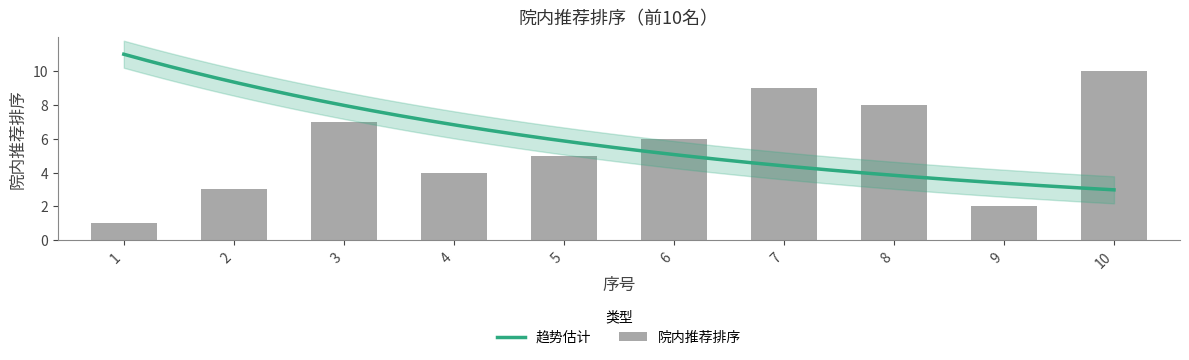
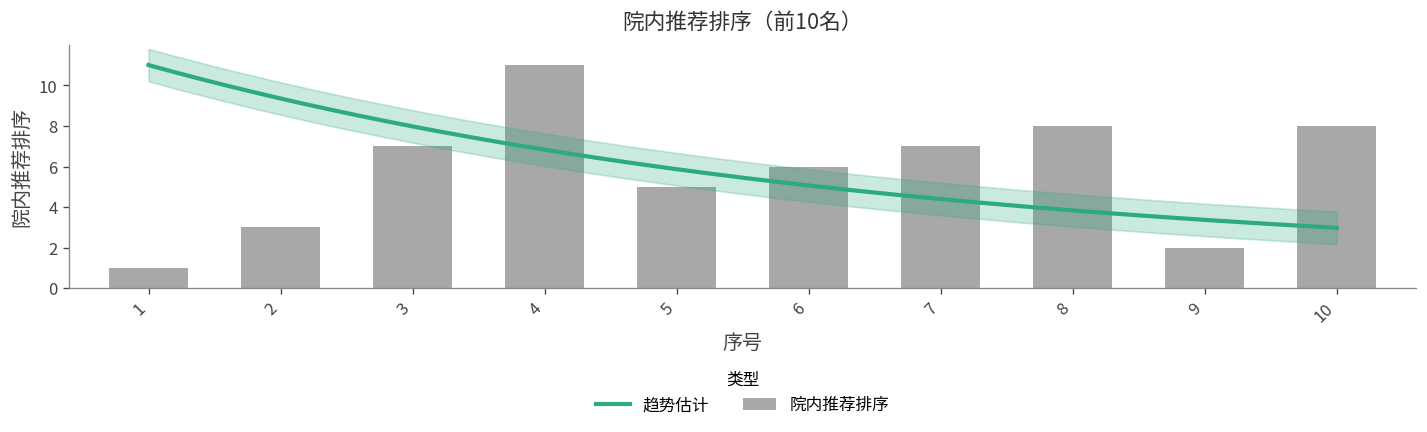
院内推荐排序, 4: 4 -> 11
院内推荐排序, 7: 9 -> 7
院内推荐排序, 10: 10 -> 8
